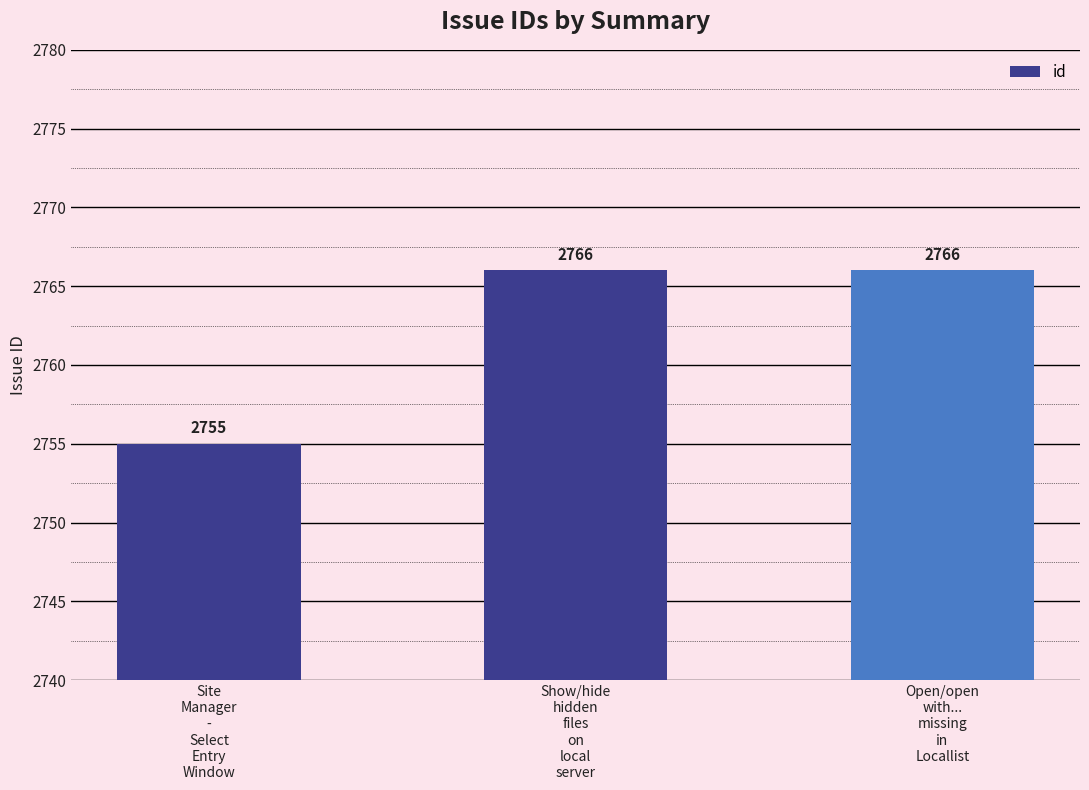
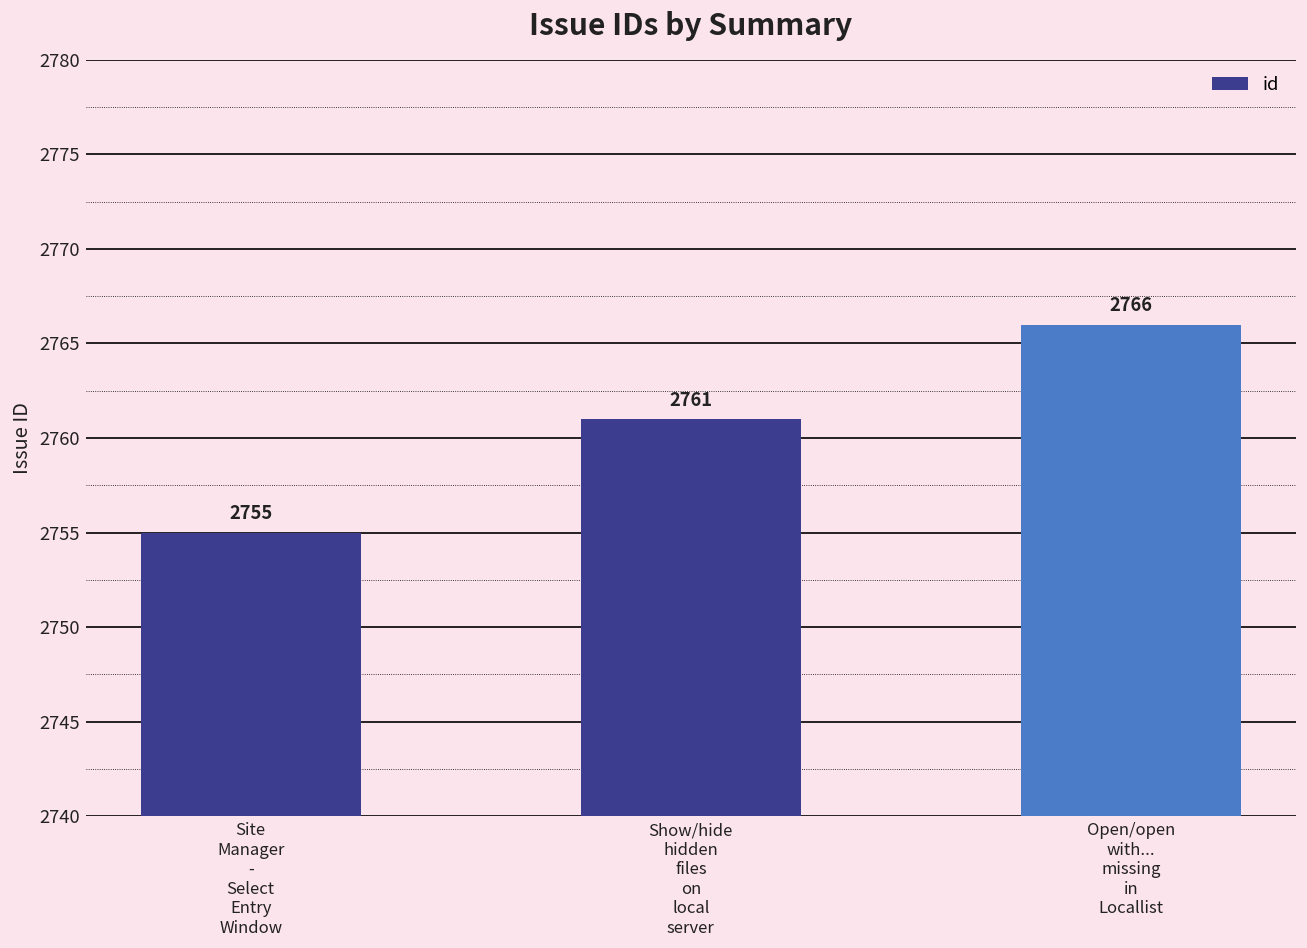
Show/hide hidden files on local server: 2766 -> 2761
